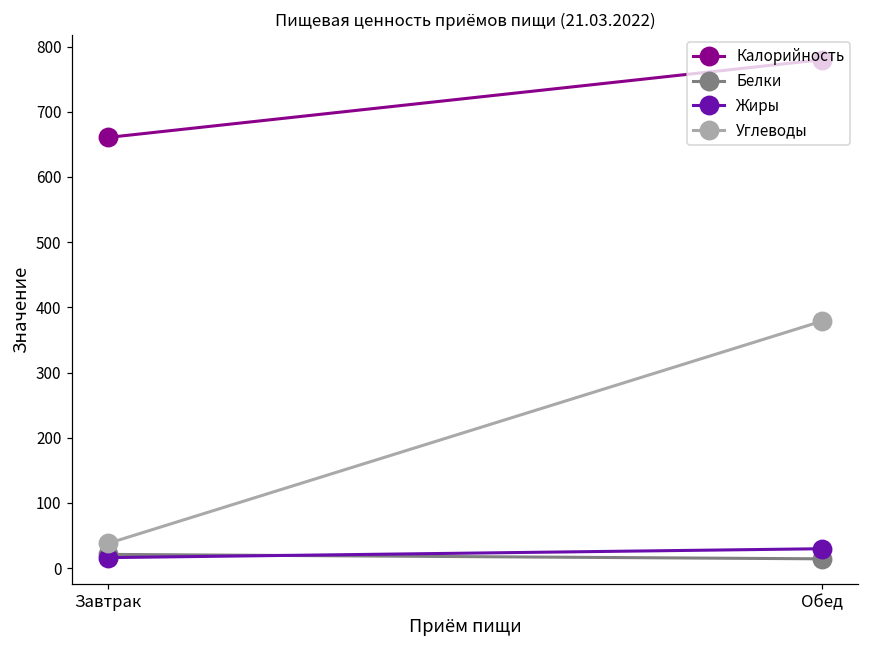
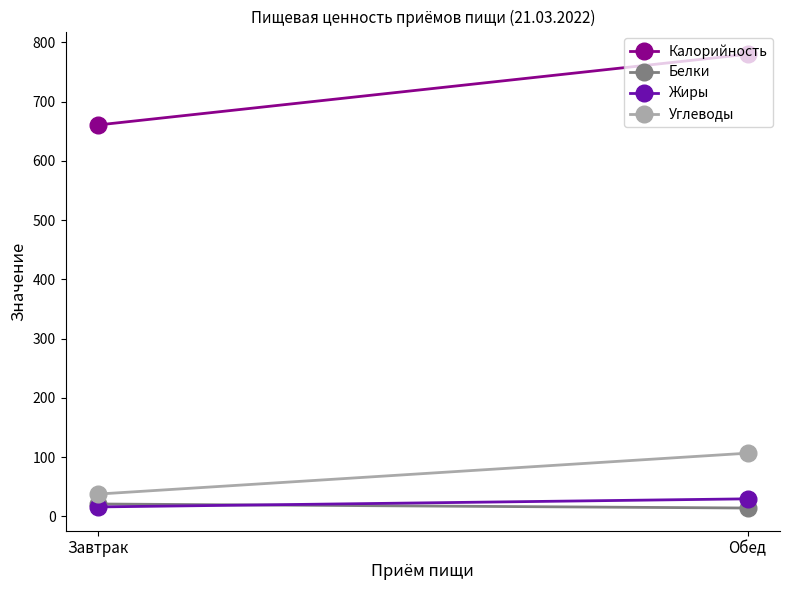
Углеводы, Обед: 380 -> 110
